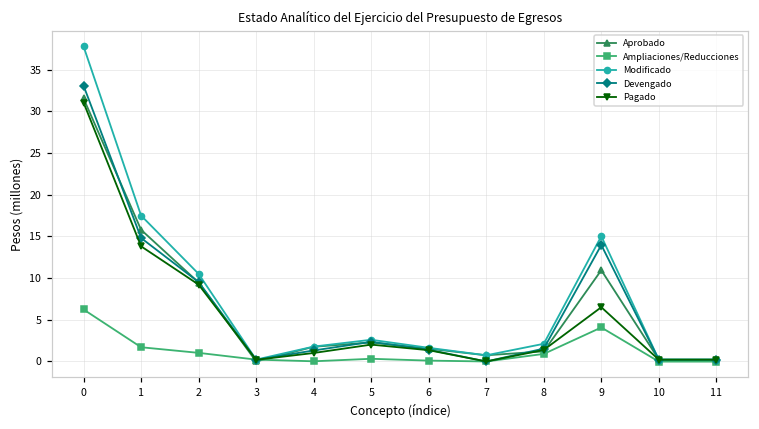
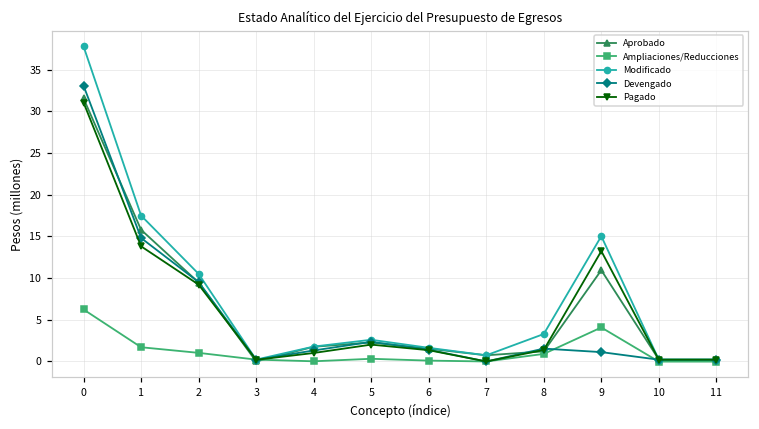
Modificado, 8: 2 -> 3
Devengado, 9: 14 -> 1
Pagado, 9: 7 -> 13
